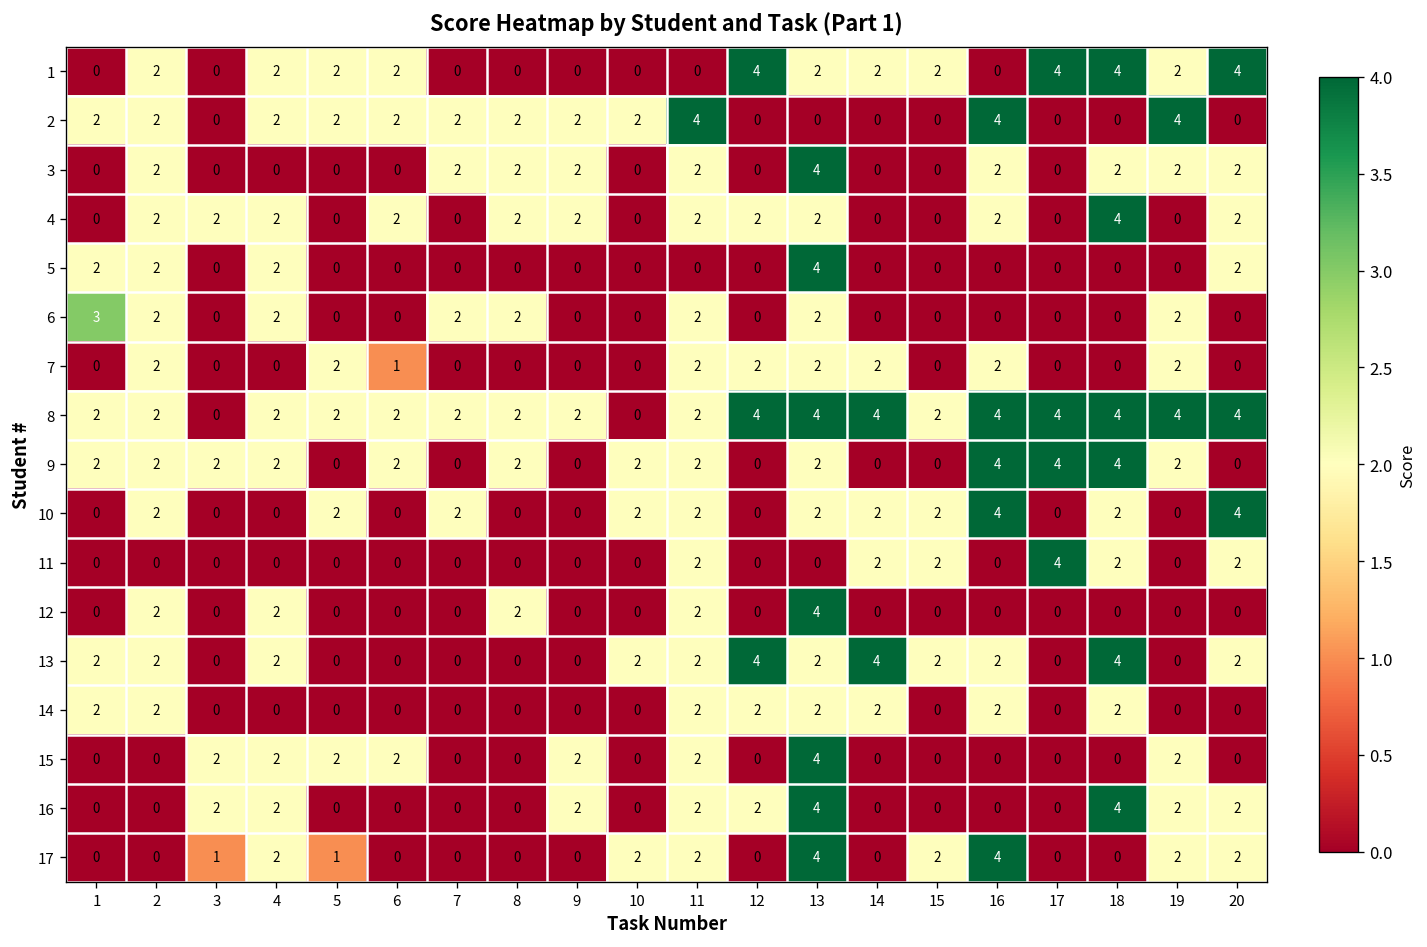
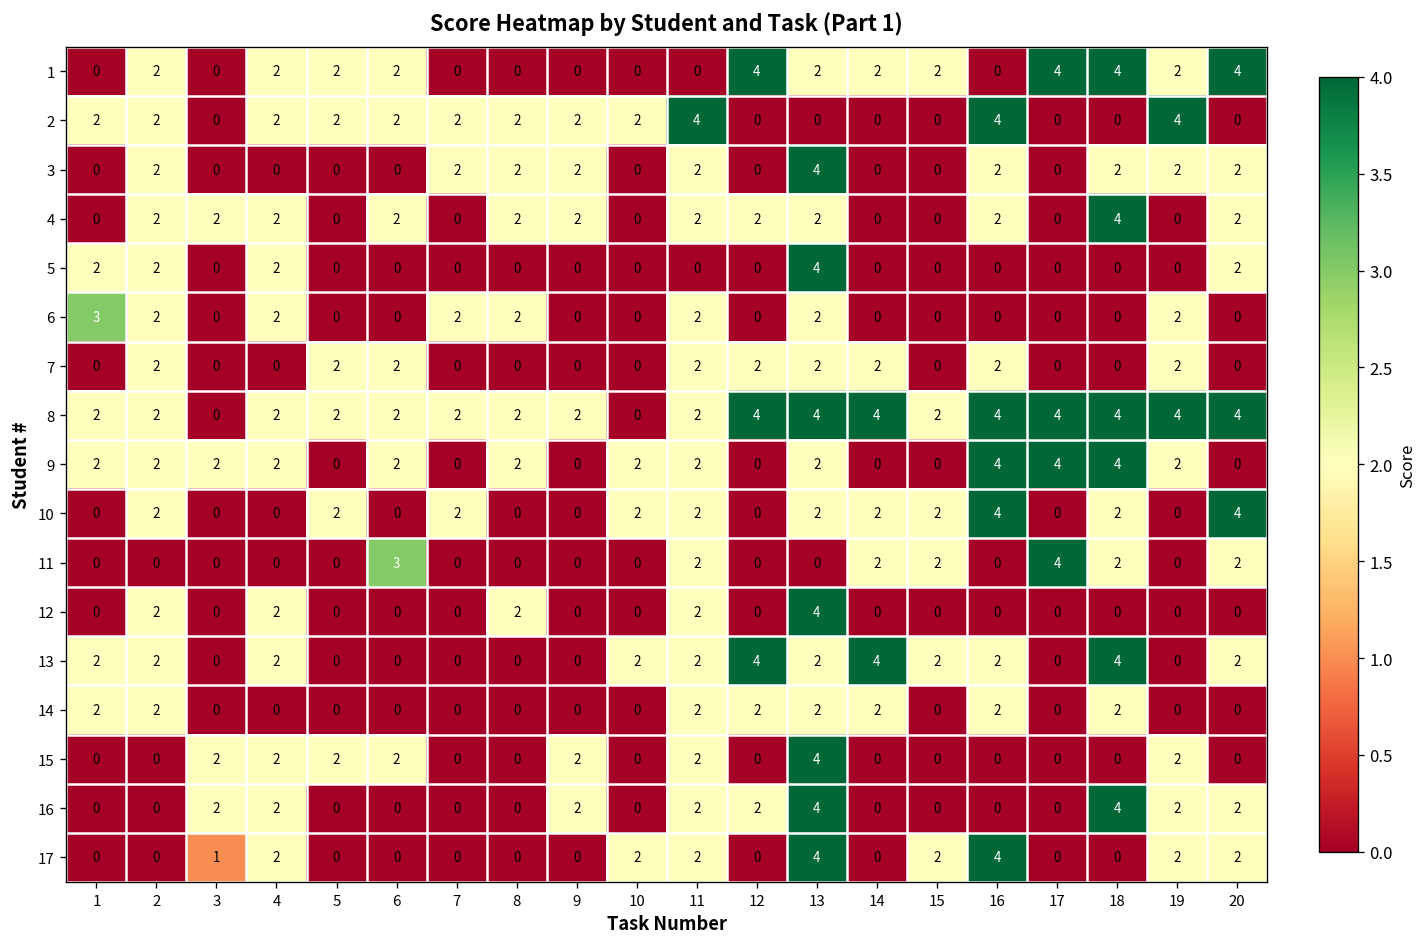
7, 6: 1 -> 2
11, 6: 0 -> 3
17, 5: 1 -> 0
